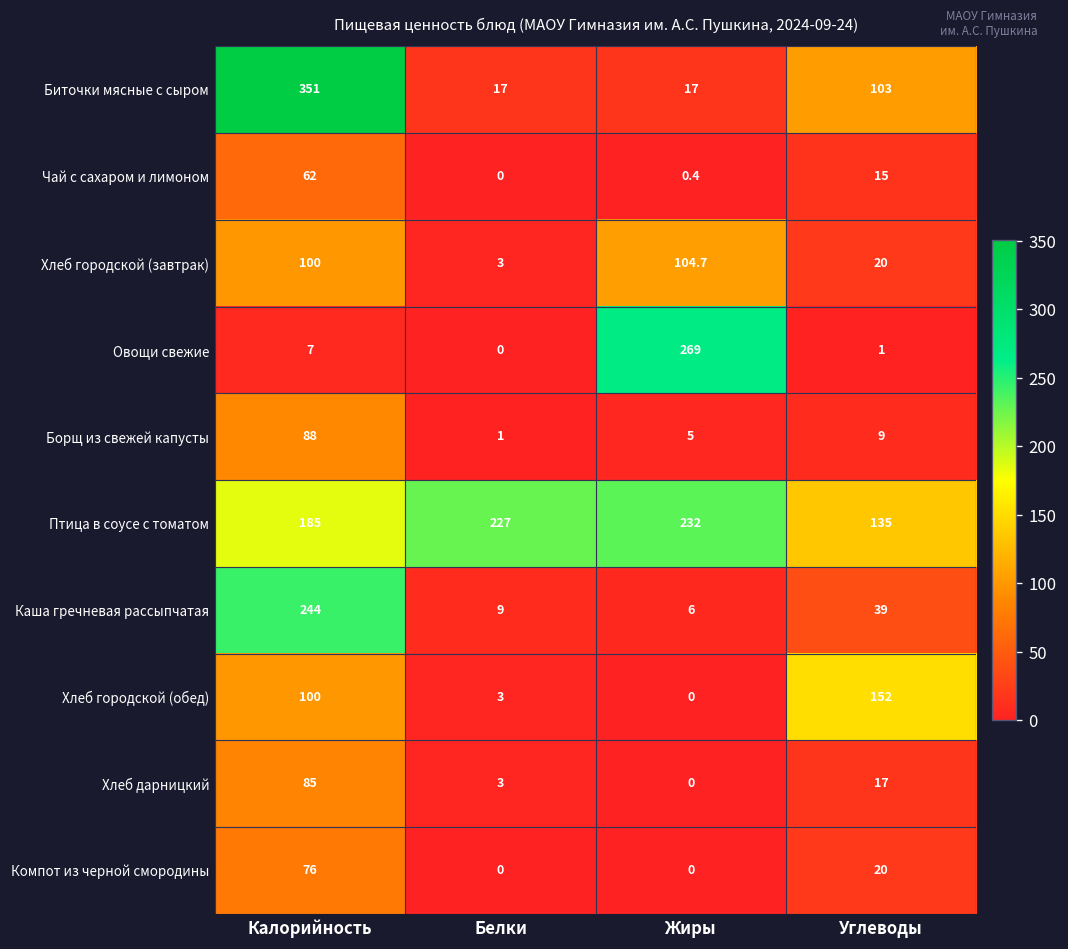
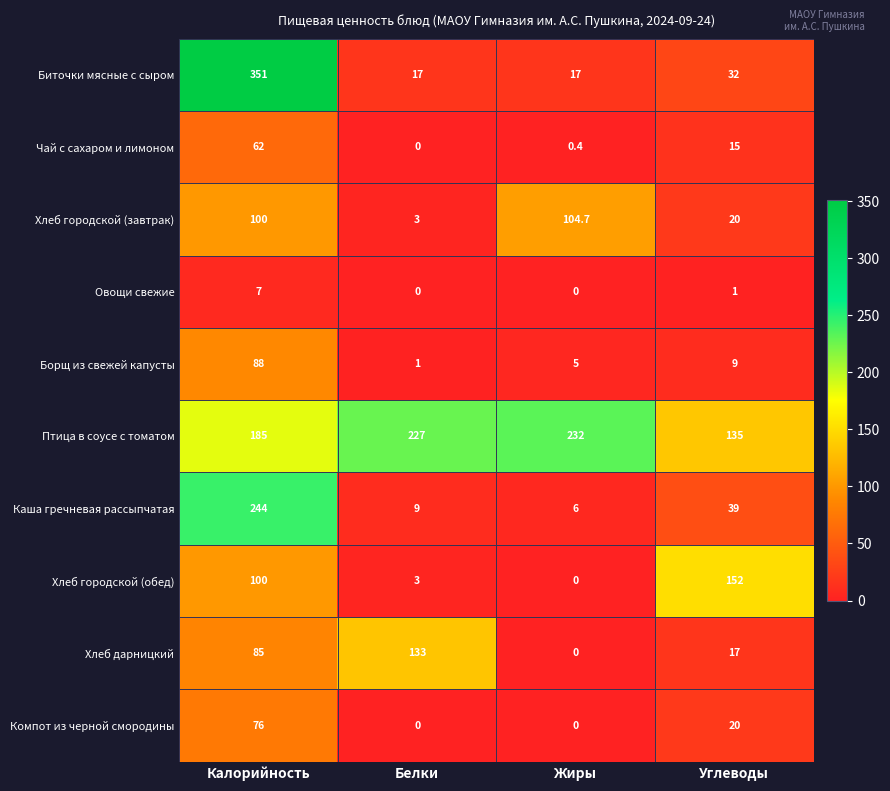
Биточки мясные с сыром, Углеводы: 103 -> 32
Овощи свежие, Жиры: 269 -> 0
Хлеб дарницкий, Белки: 3 -> 133
